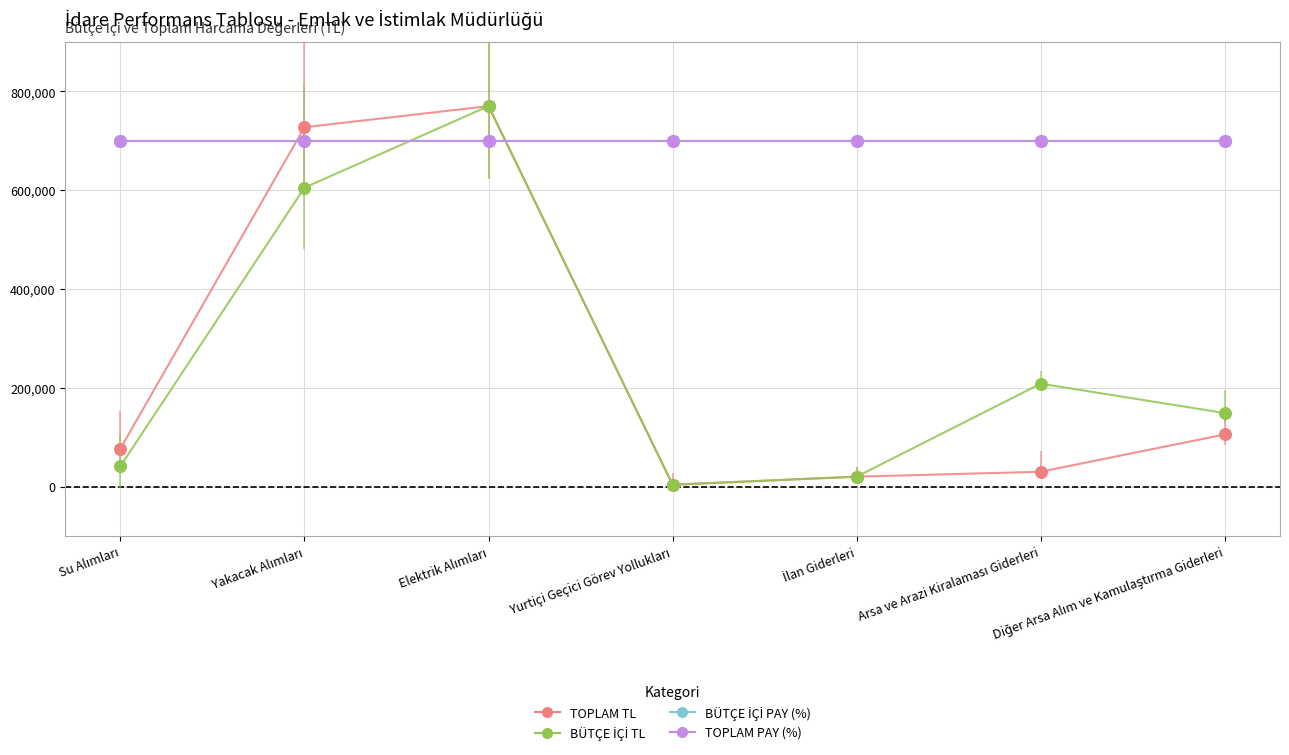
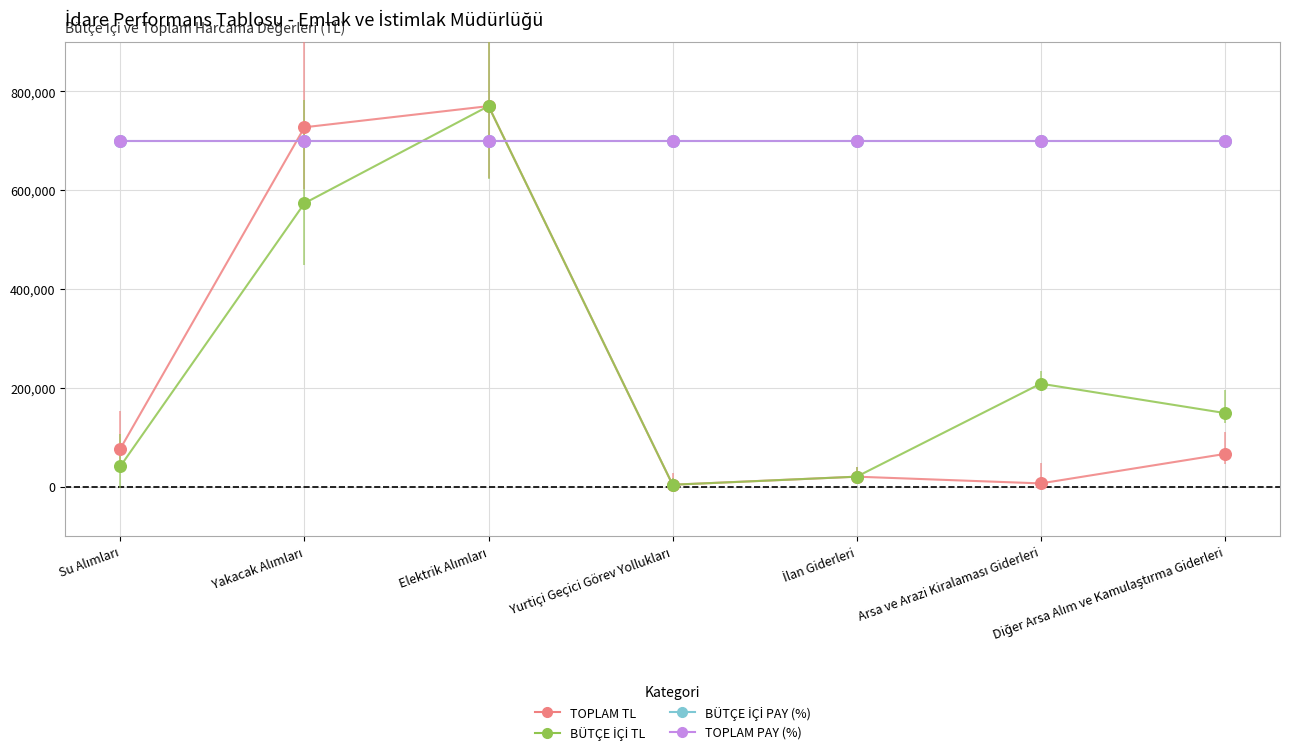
BÜTÇE İÇİ TL, Yakacak Alımları: 610,000 -> 570,000
TOPLAM TL, Arsa ve Arazi Kiralaması Giderleri: 30,000 -> 10,000
TOPLAM TL, Diğer Arsa Alım ve Kamulaştırma Giderleri: 110,000 -> 70,000
